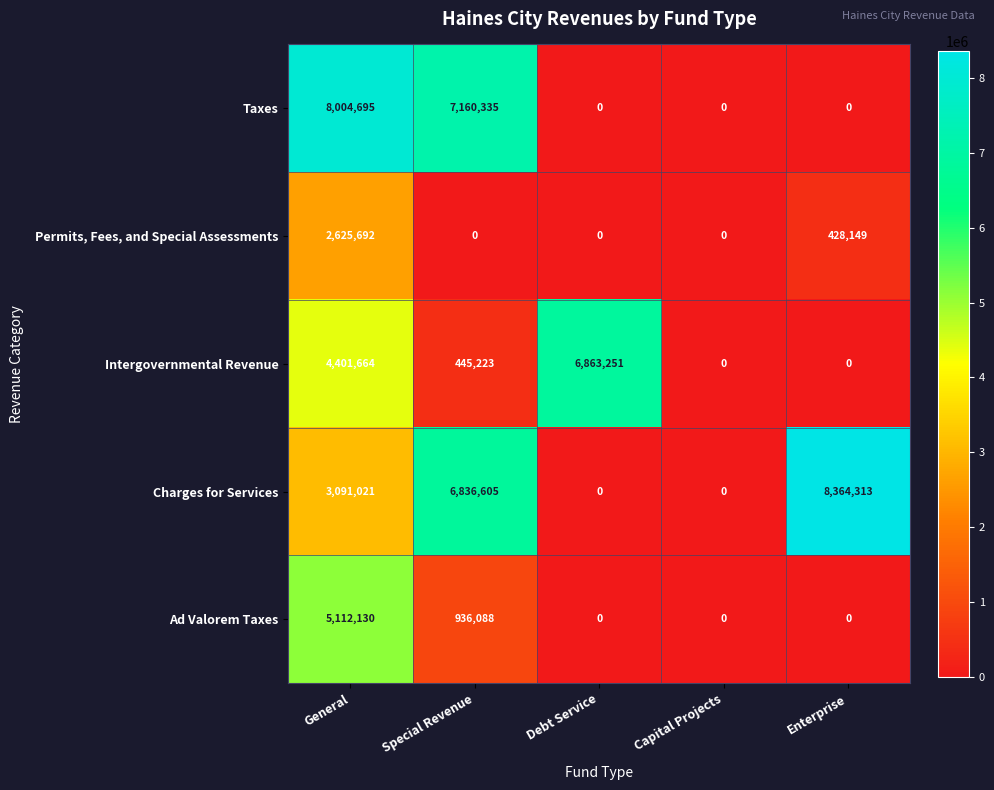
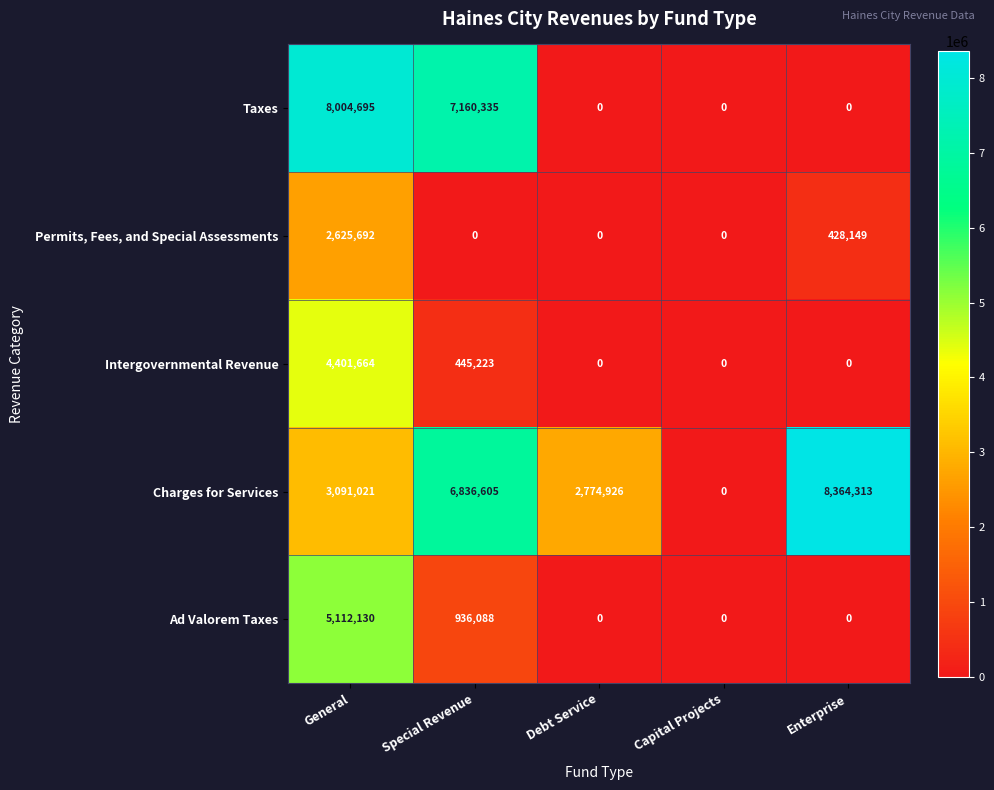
Intergovernmental Revenue, Debt Service: 6,863,251 -> 0
Charges for Services, Debt Service: 0 -> 2,774,926
